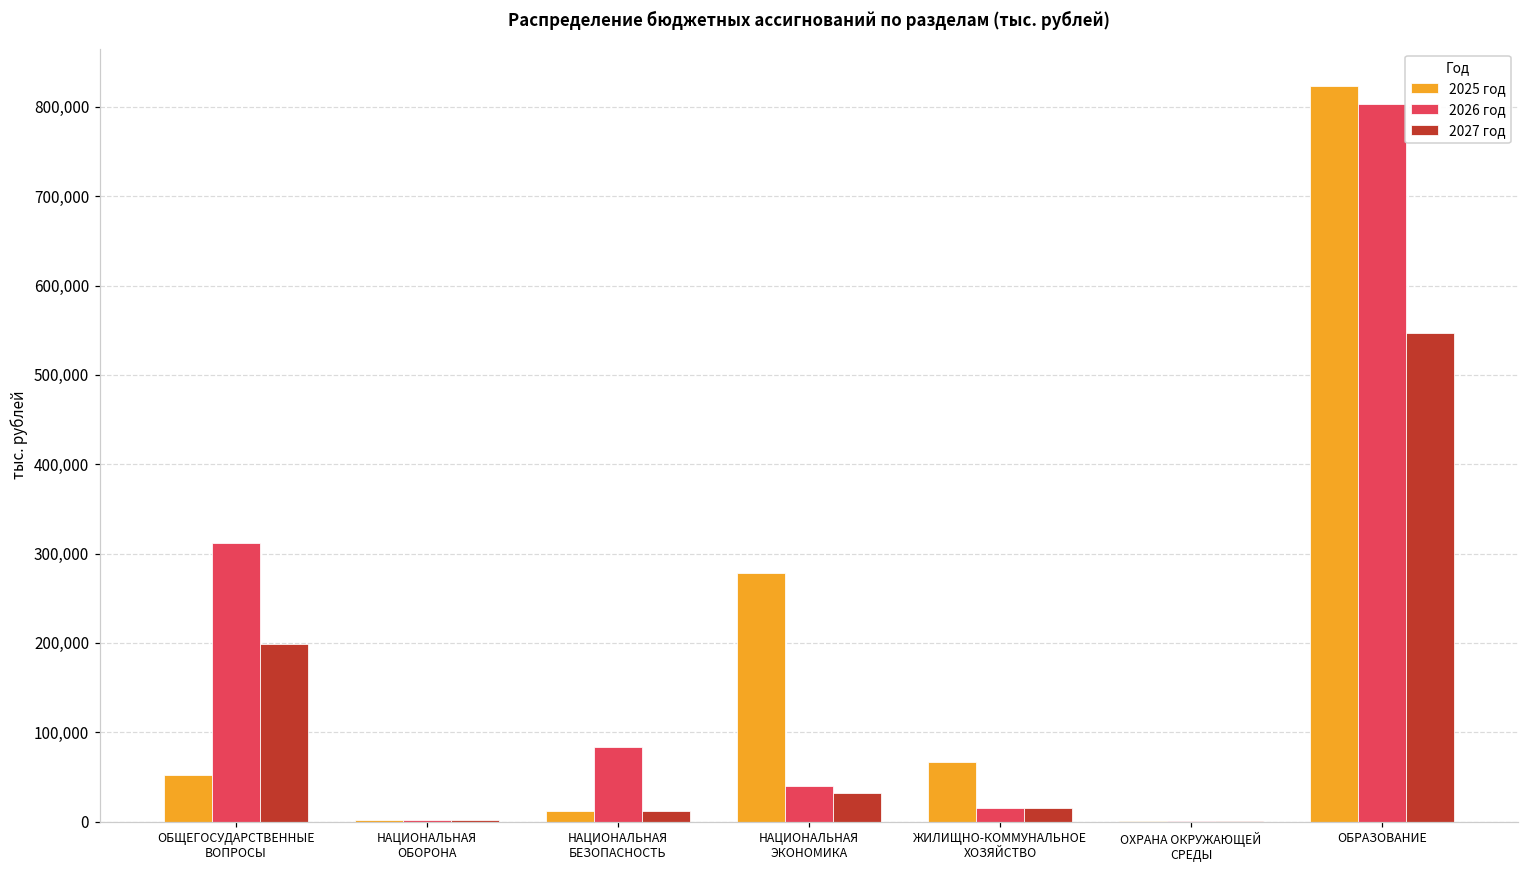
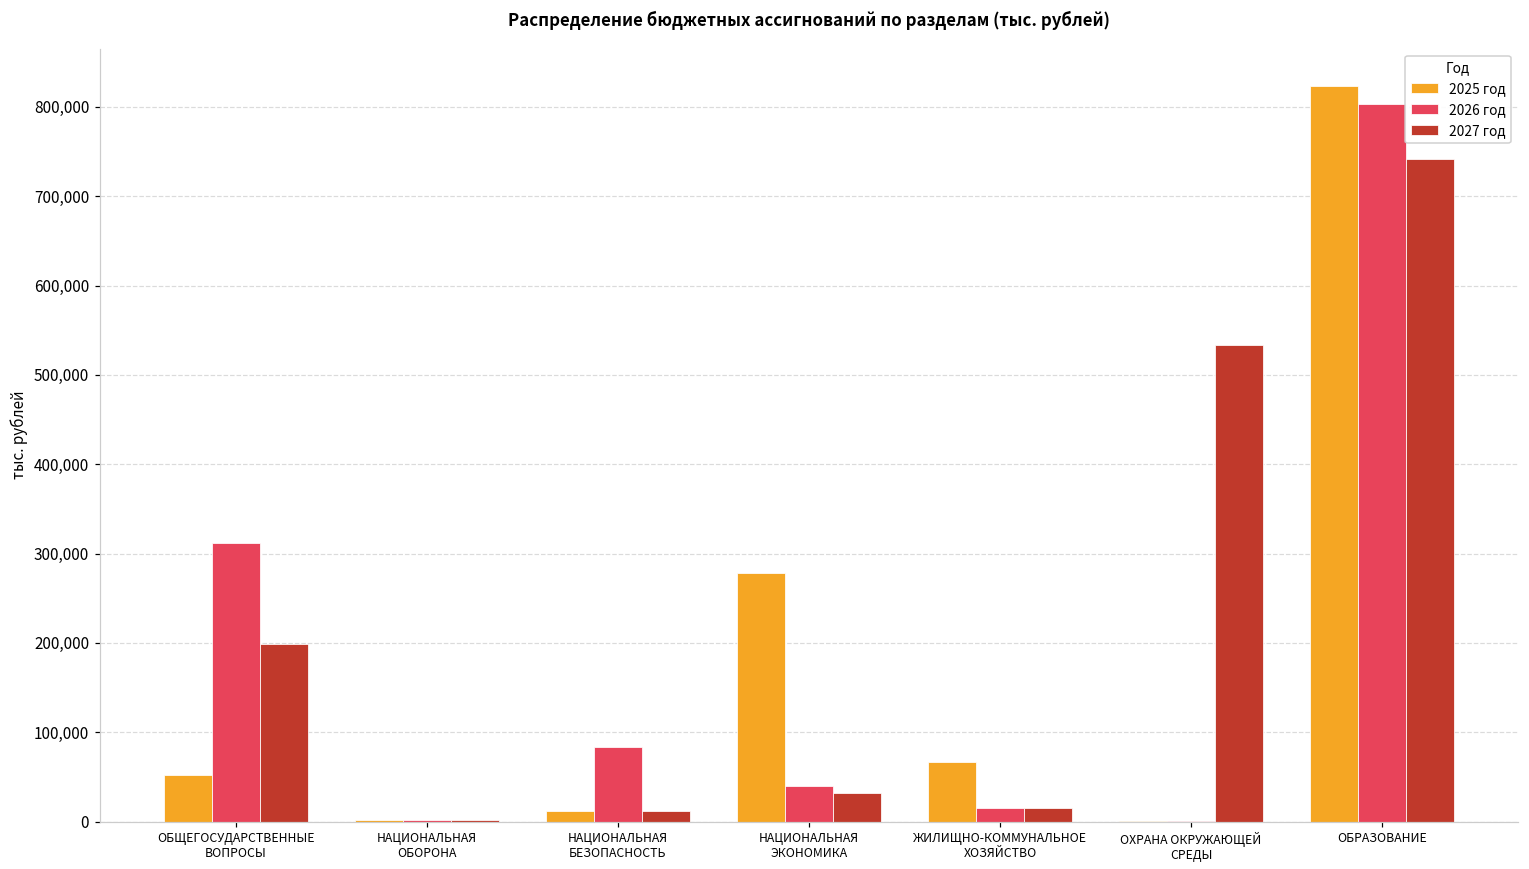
2027 год, ОХРАНА ОКРУЖАЮЩЕЙ СРЕДЫ: 0 -> 530,000
2027 год, ОБРАЗОВАНИЕ: 550,000 -> 740,000
